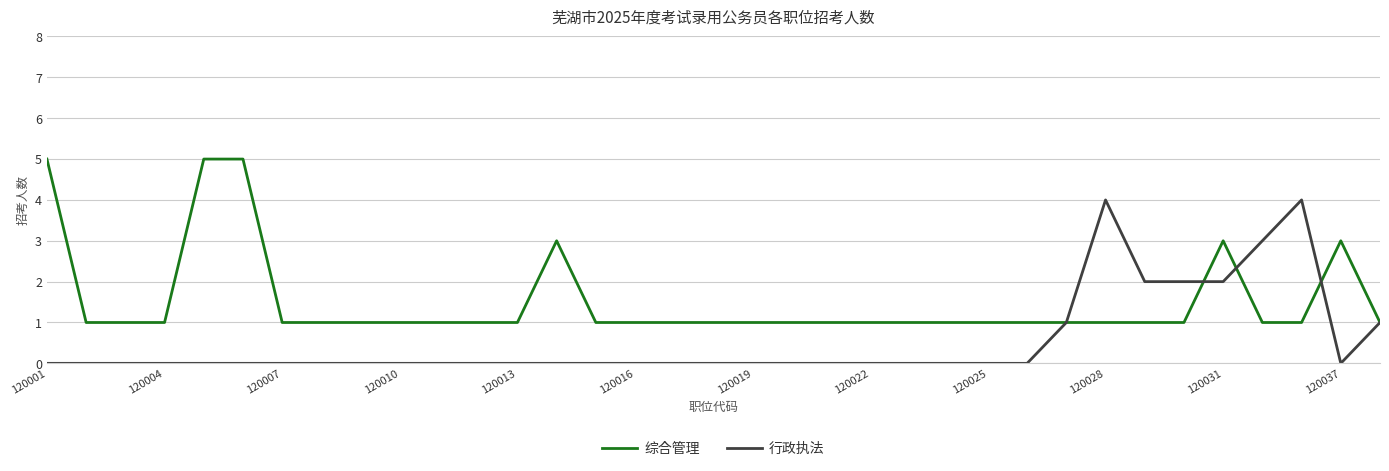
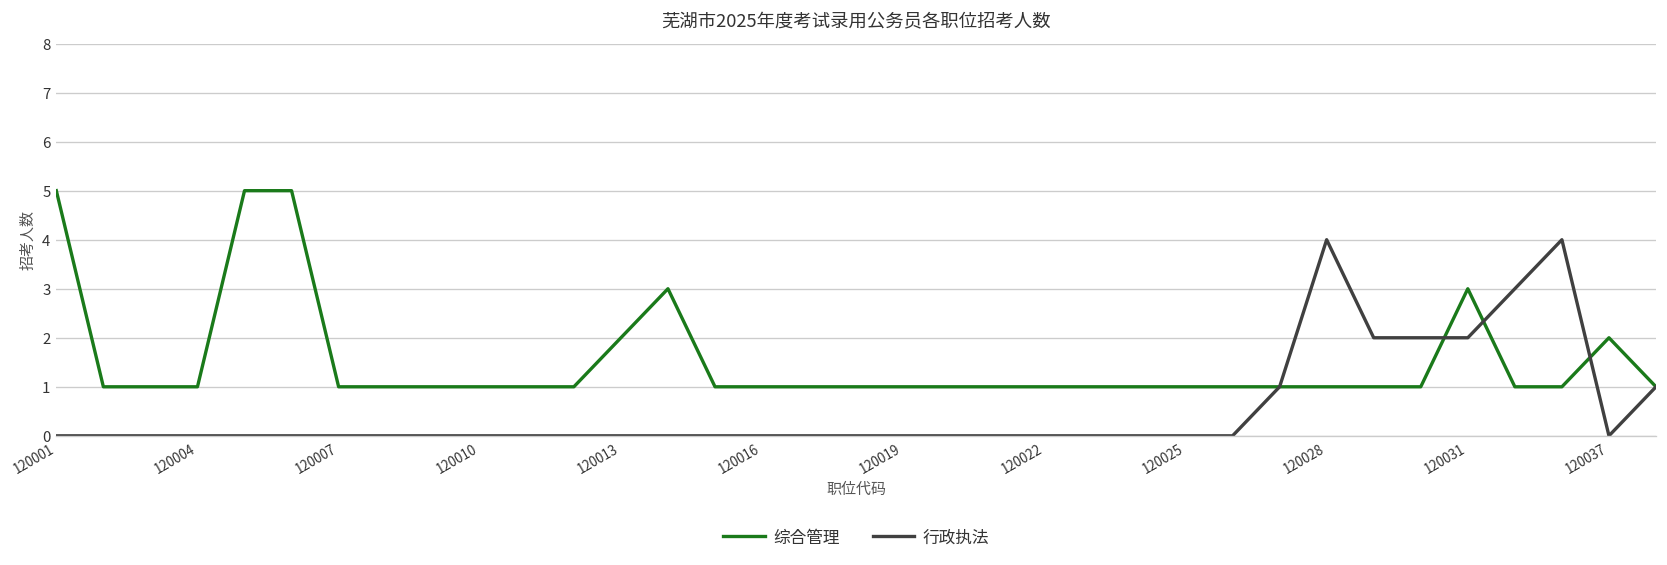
综合管理, 120013: 1 -> 2
综合管理, 120037: 3 -> 2
